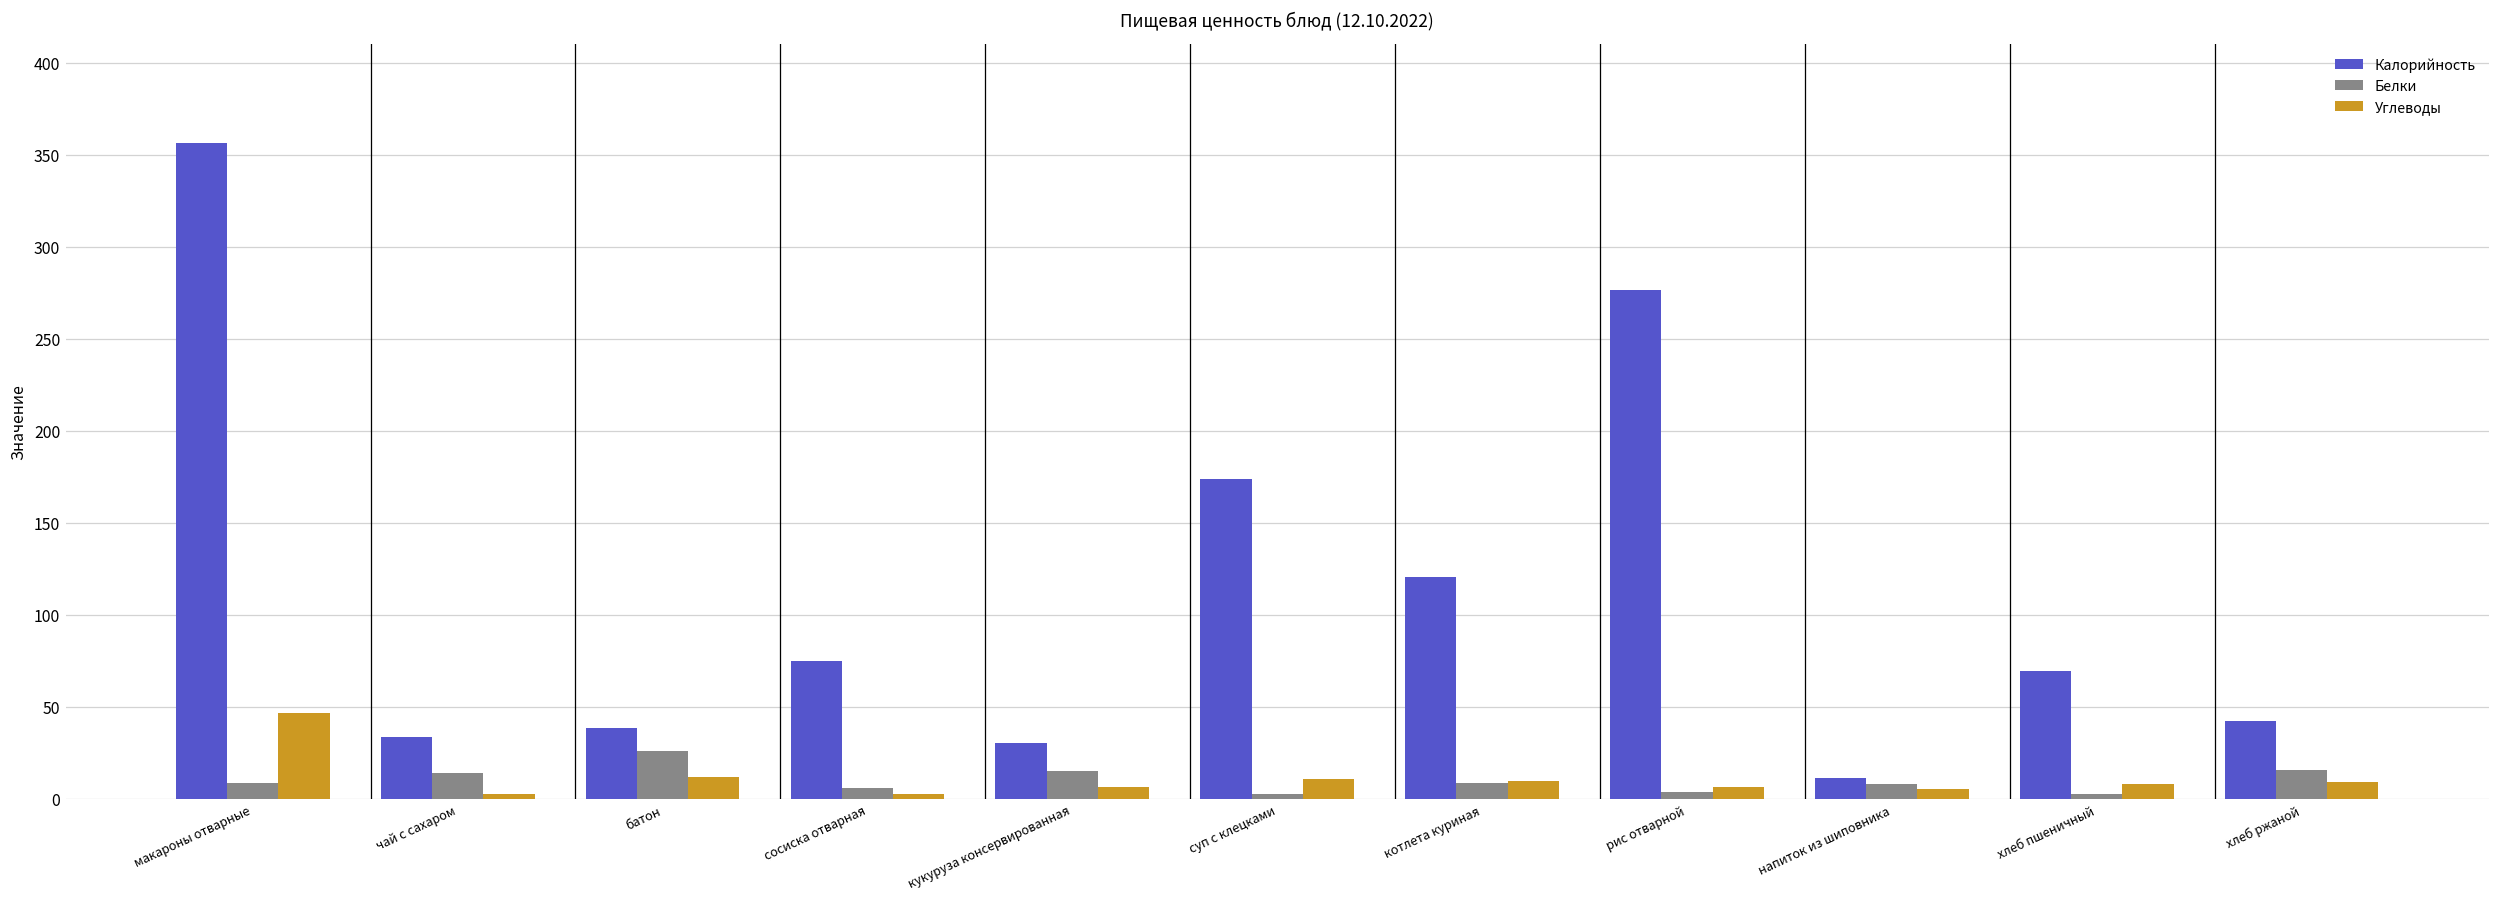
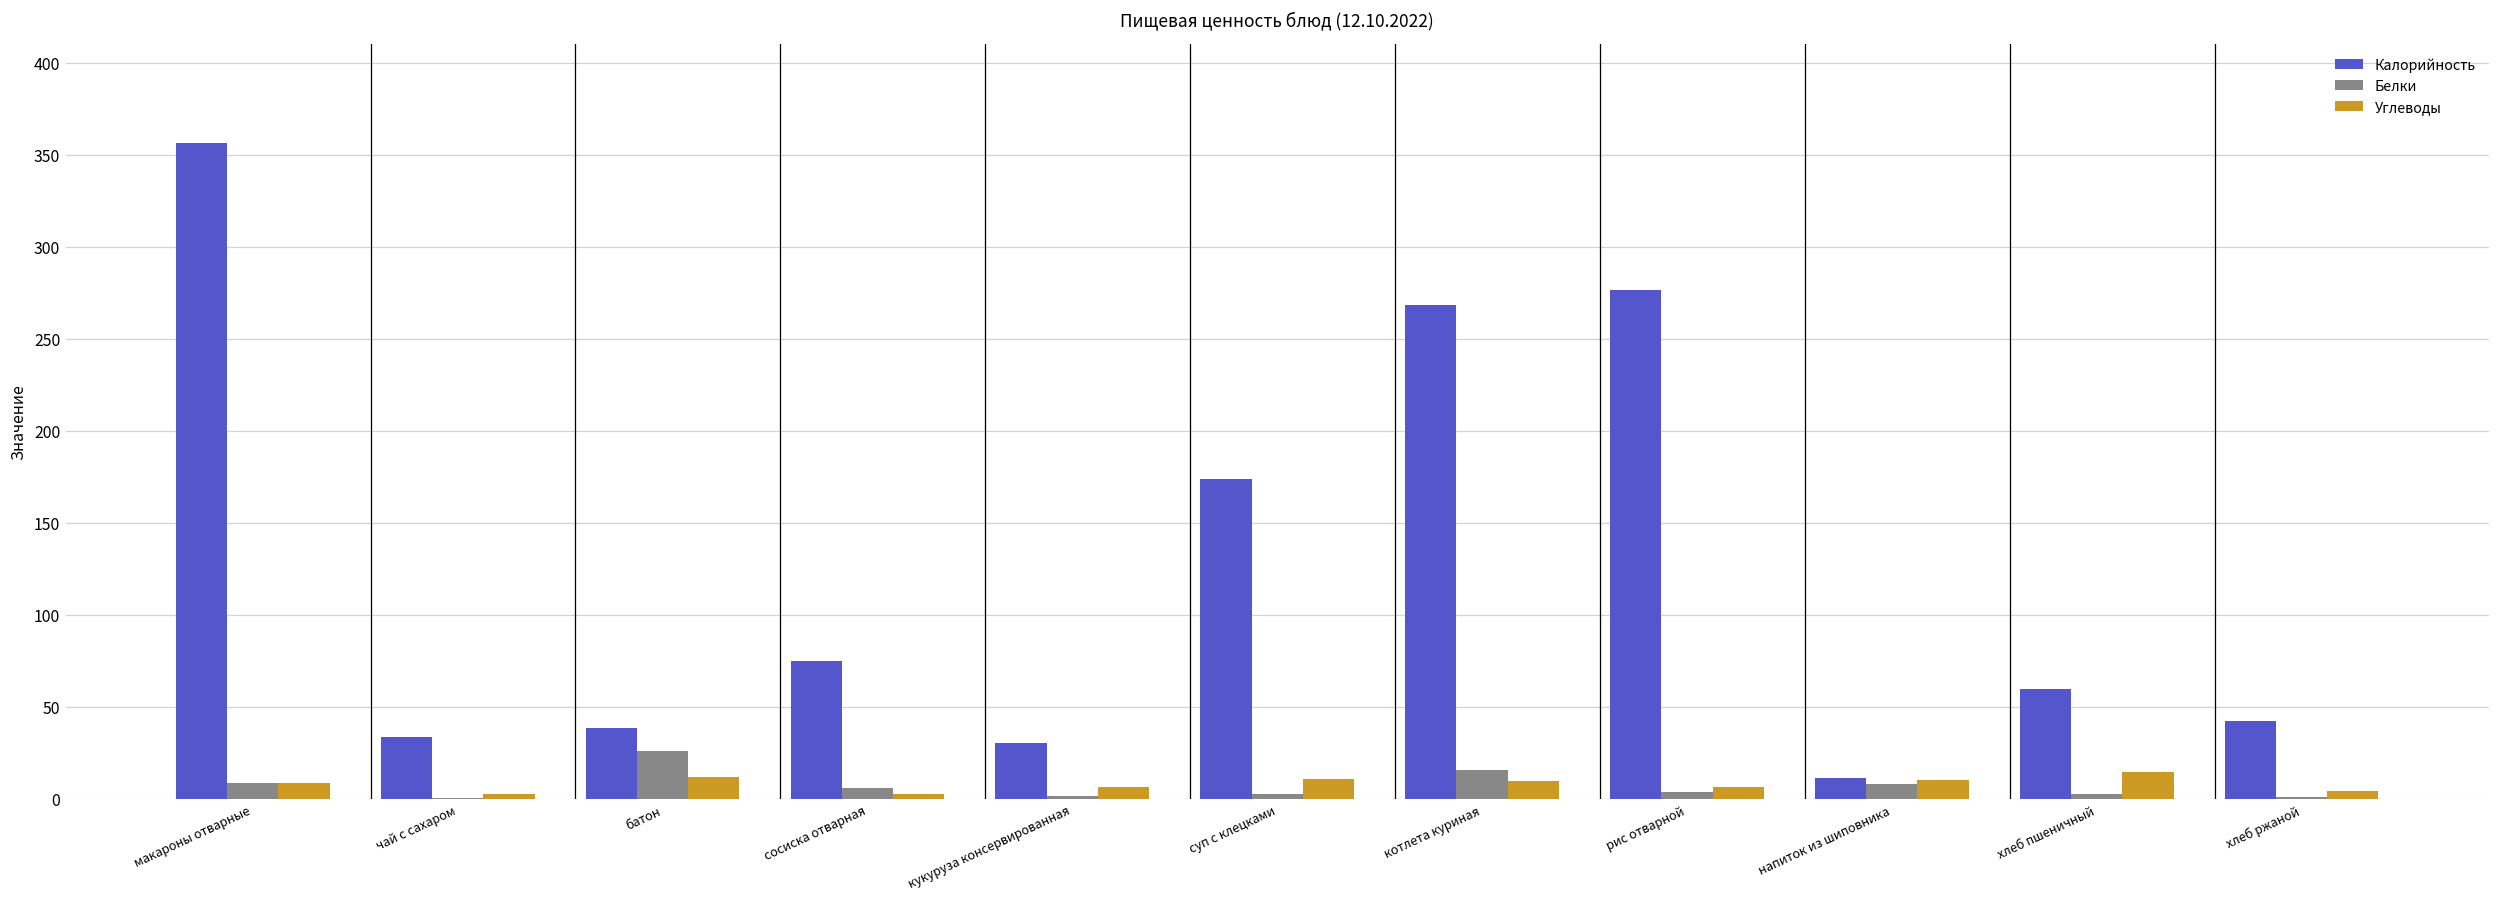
Углеводы, макароны отварные: 47 -> 9
Белки, чай с сахаром: 14 -> 0
Белки, кукуруза консервированная: 15 -> 1
Калорийность, котлета куриная: 121 -> 268
Белки, котлета куриная: 9 -> 15
Углеводы, напиток из шиповника: 5 -> 10
Калорийность, хлеб пшеничный: 69 -> 60
Углеводы, хлеб пшеничный: 8 -> 15
Белки, хлеб ржаной: 16 -> 1
Углеводы, хлеб ржаной: 9 -> 4
